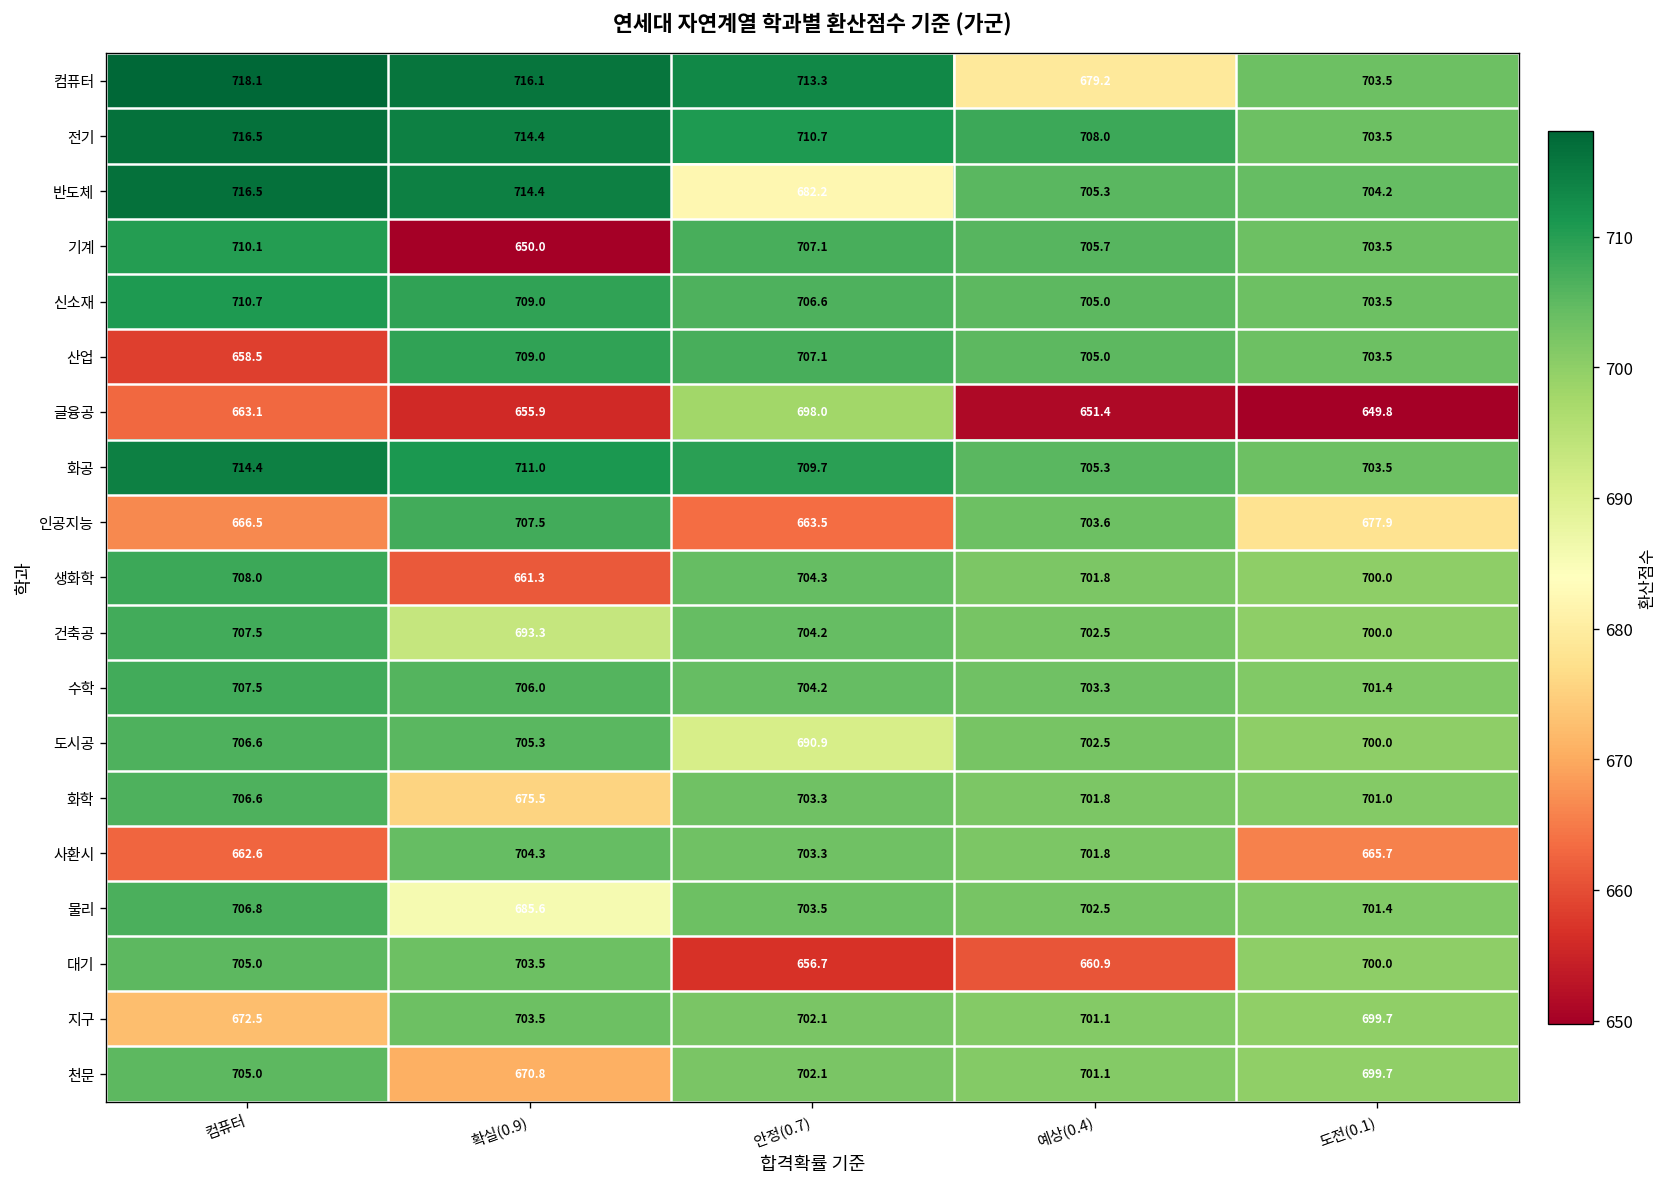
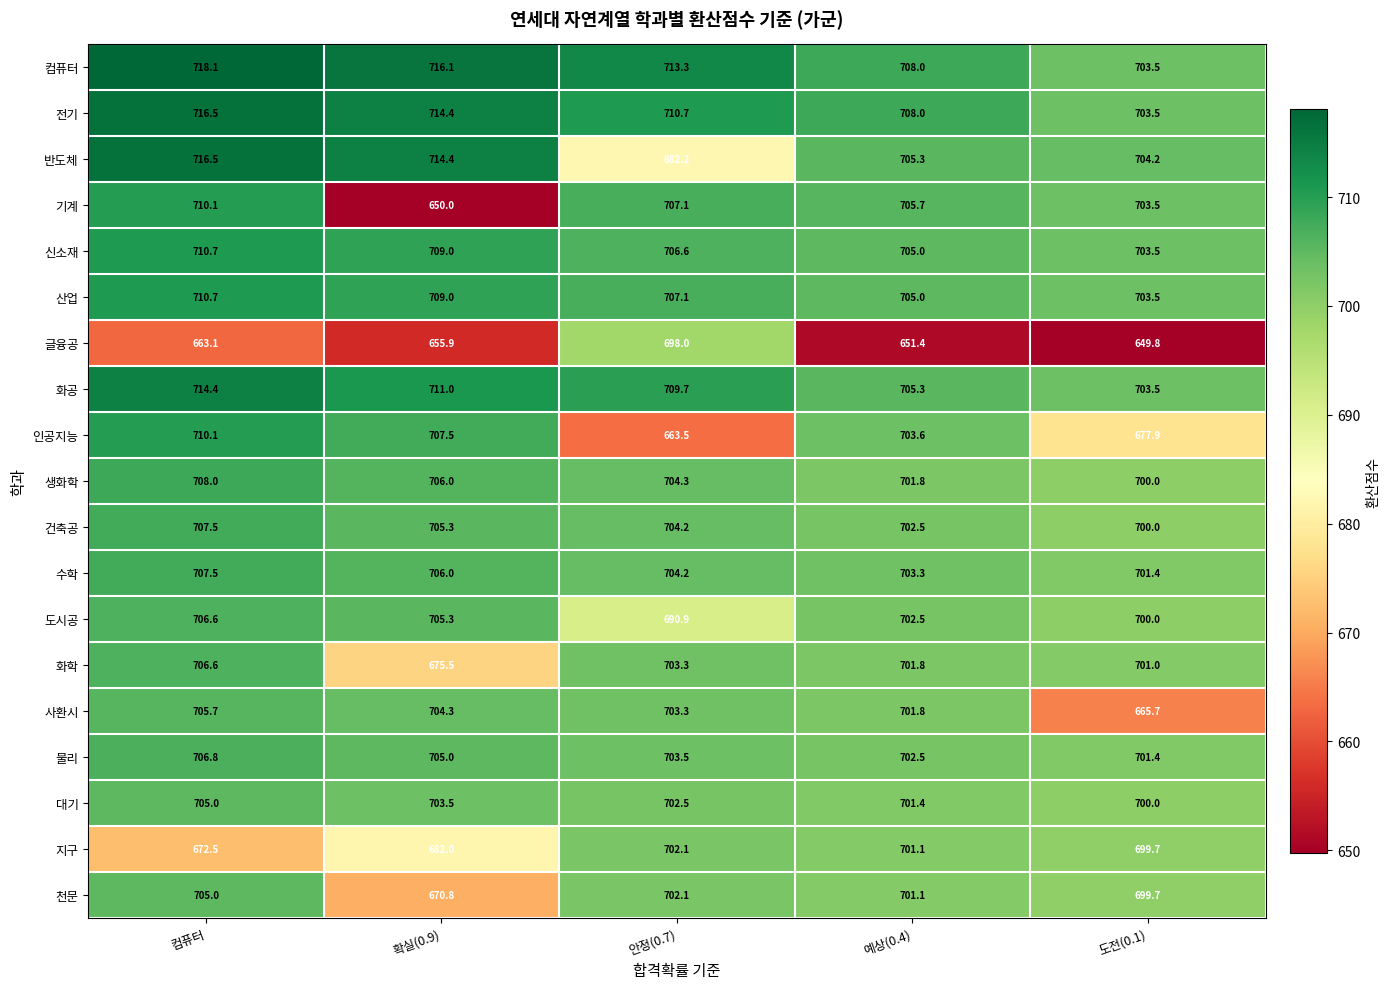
컴퓨터, 예상(0.4): 679.2 -> 708.0
산업, 컴퓨터: 658.5 -> 710.7
인공지능, 컴퓨터: 666.5 -> 710.1
생화학, 확실(0.9): 661.3 -> 706.0
건축공, 확실(0.9): 693.3 -> 705.3
사환시, 컴퓨터: 662.6 -> 705.7
물리, 확실(0.9): 685.6 -> 705.0
대기, 안정(0.7): 656.7 -> 702.5
대기, 예상(0.4): 660.9 -> 701.4
지구, 확실(0.9): 703.5 -> 682.0
